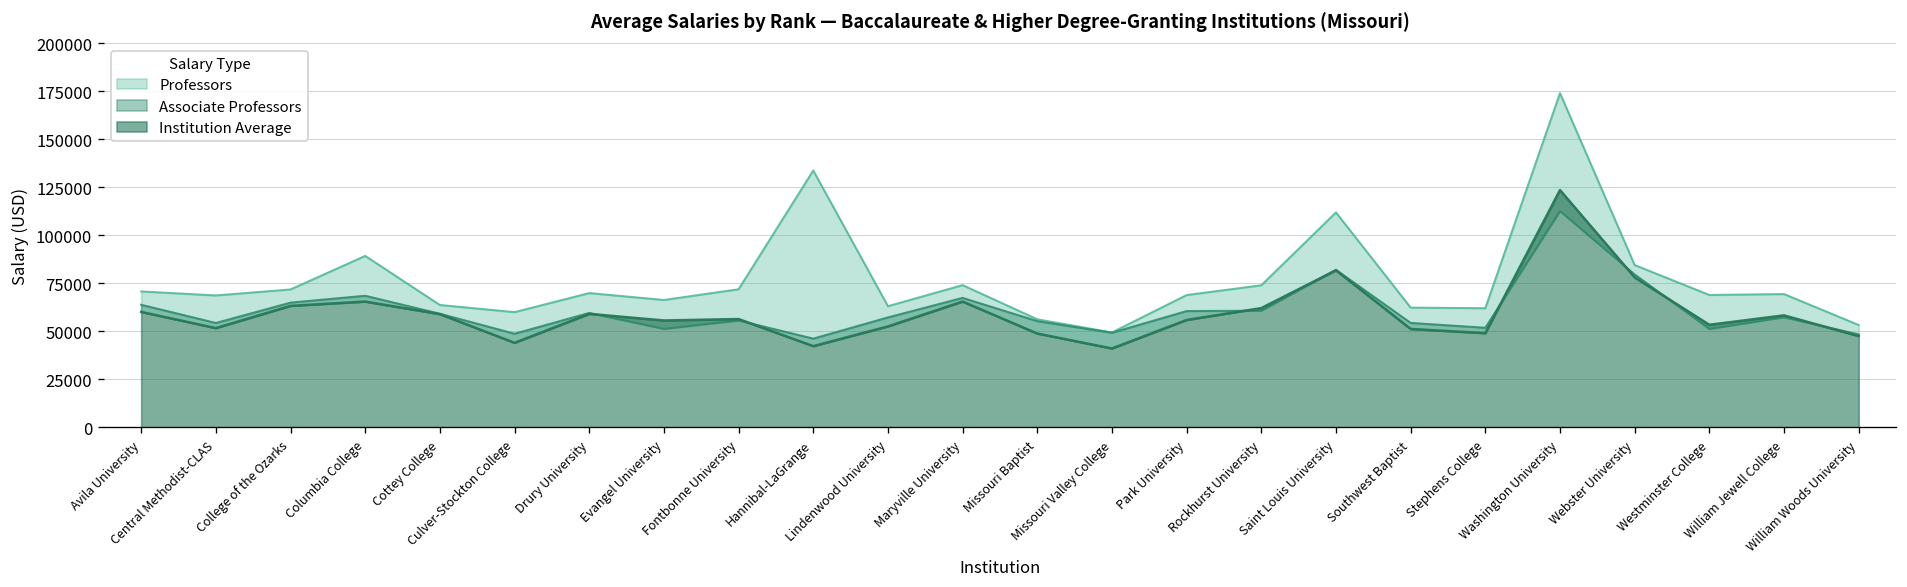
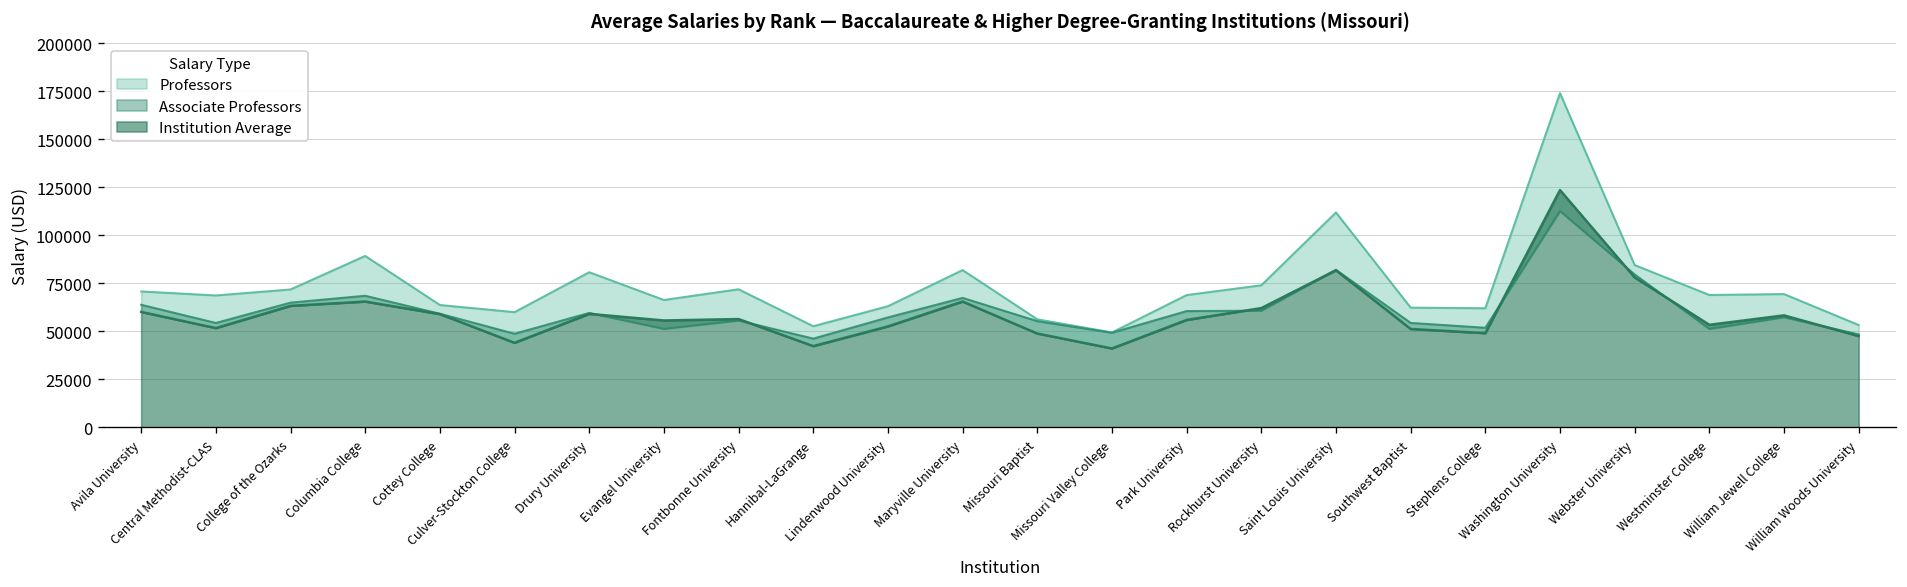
Professors, Drury University: 70000 -> 81000
Professors, Hannibal-LaGrange: 134000 -> 53000
Professors, Maryville University: 74000 -> 82000
